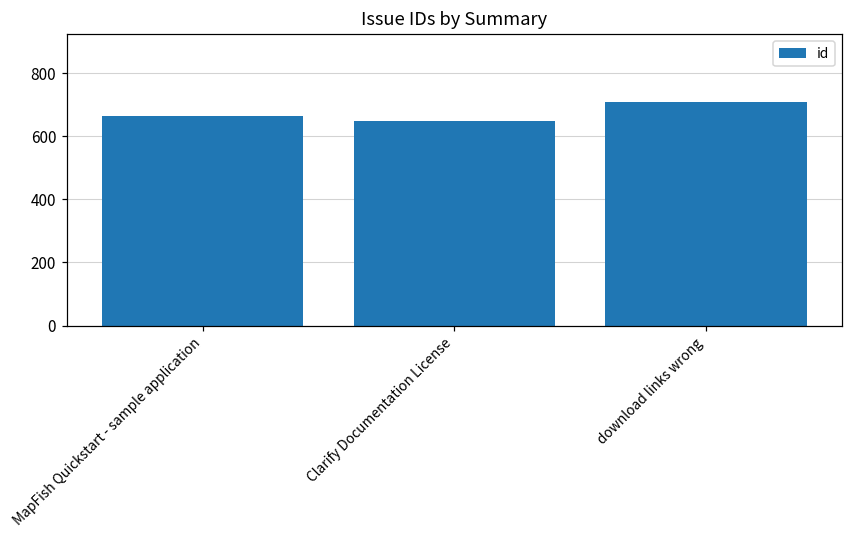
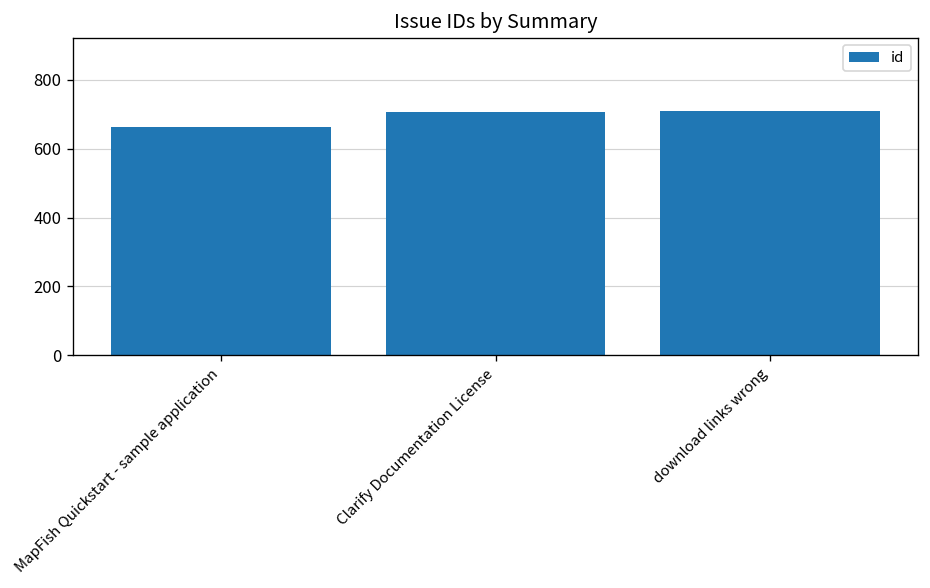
Clarify Documentation License: 650 -> 710
